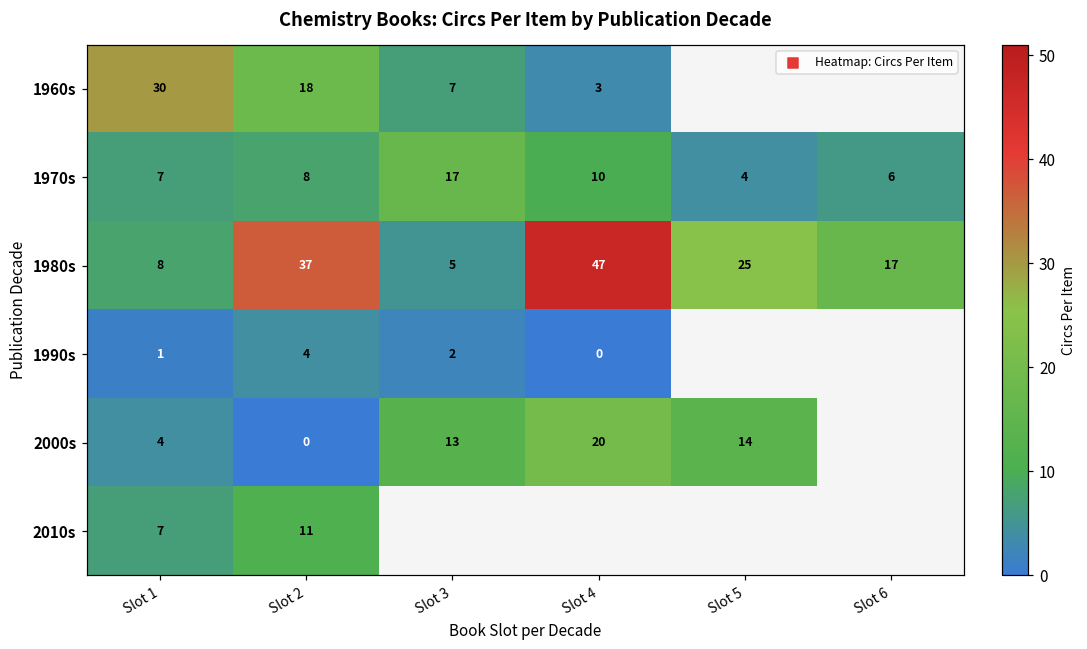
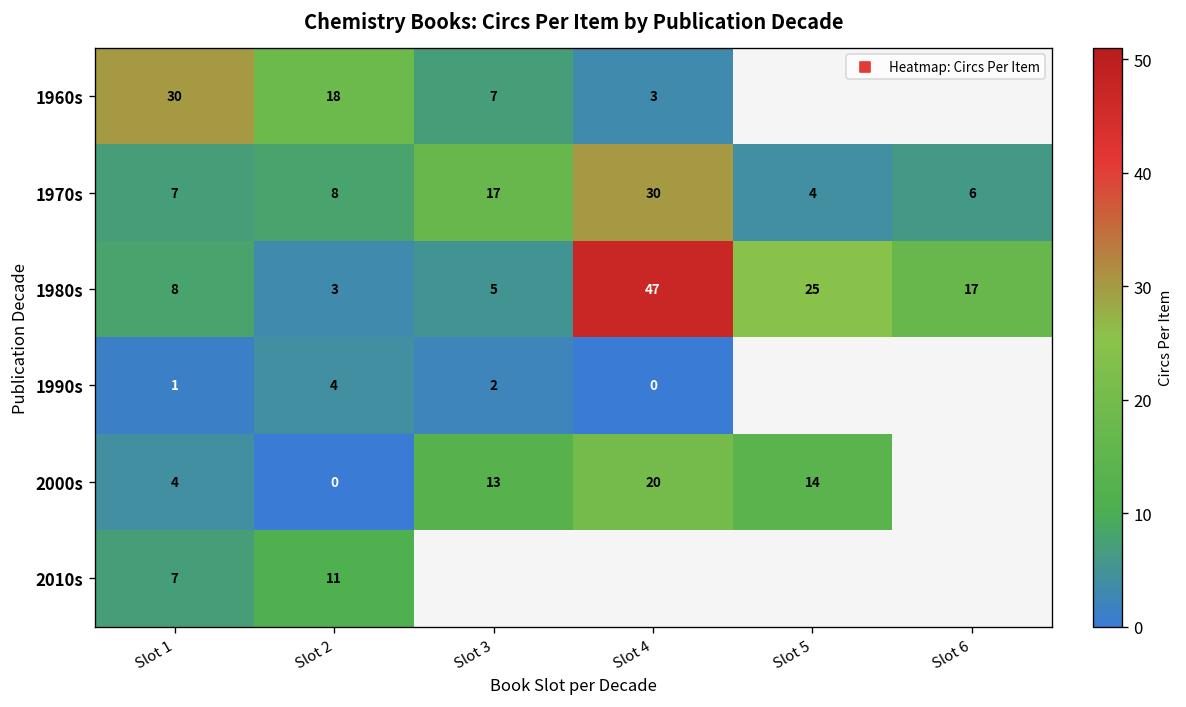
1970s, Slot 4: 10 -> 30
1980s, Slot 2: 37 -> 3
